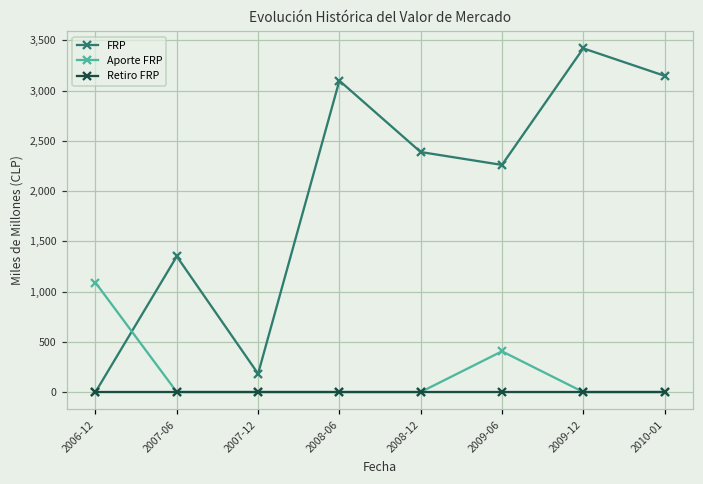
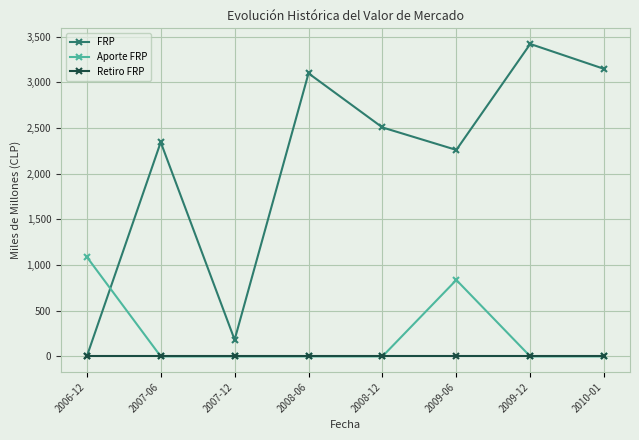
FRP, 2007-06: 1,400 -> 2,300
FRP, 2008-12: 2,400 -> 2,500
Aporte FRP, 2009-06: 400 -> 800
